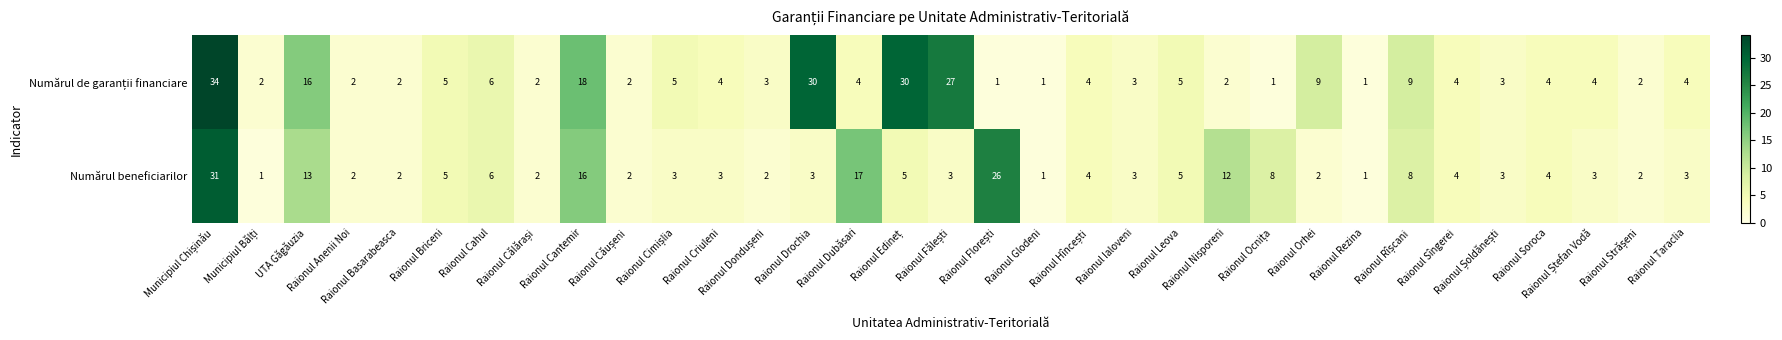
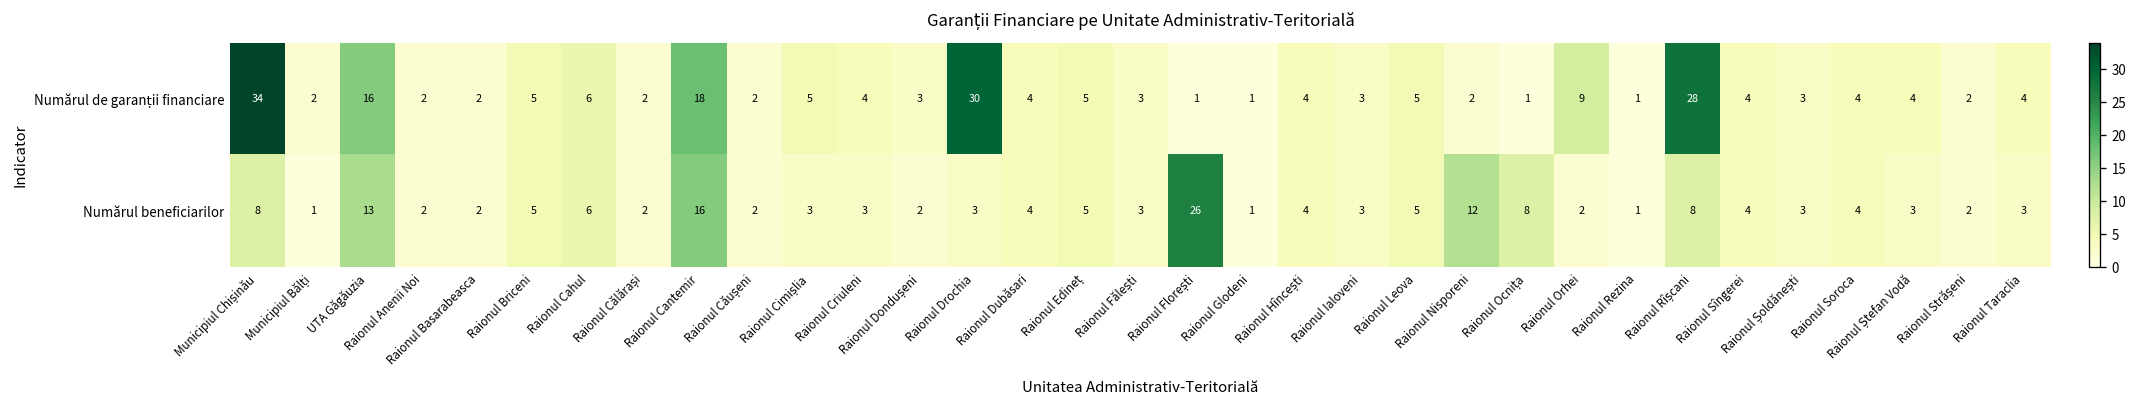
Numărul de garanții financiare, Raionul Edineț: 30 -> 5
Numărul de garanții financiare, Raionul Fălești: 27 -> 3
Numărul de garanții financiare, Raionul Rîșcani: 9 -> 28
Numărul beneficiarilor, Municipiul Chișinău: 31 -> 8
Numărul beneficiarilor, Raionul Dubăsari: 17 -> 4
